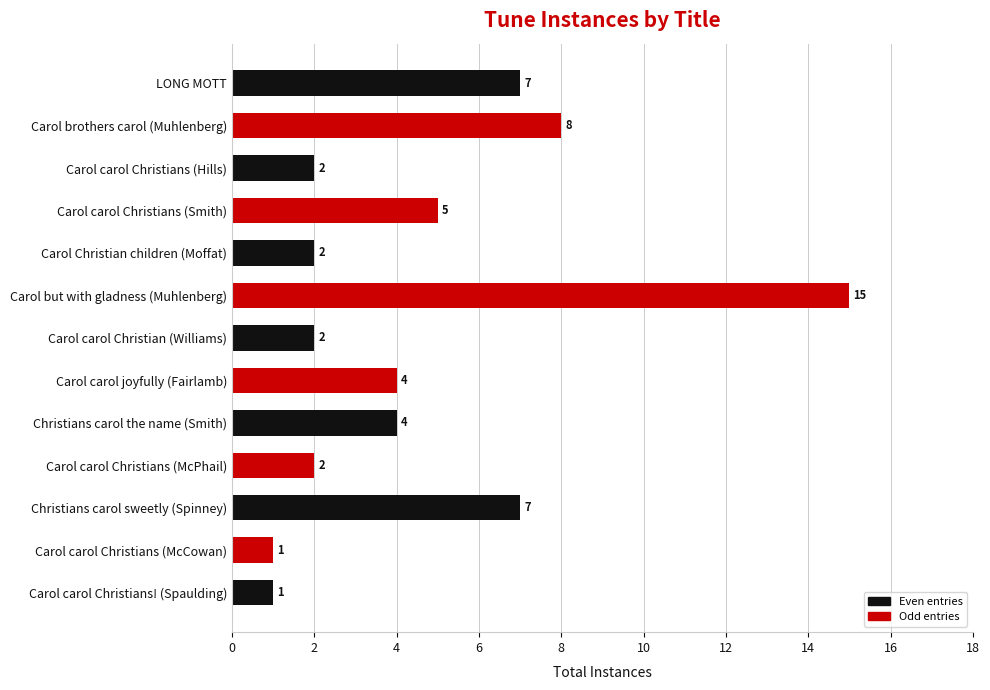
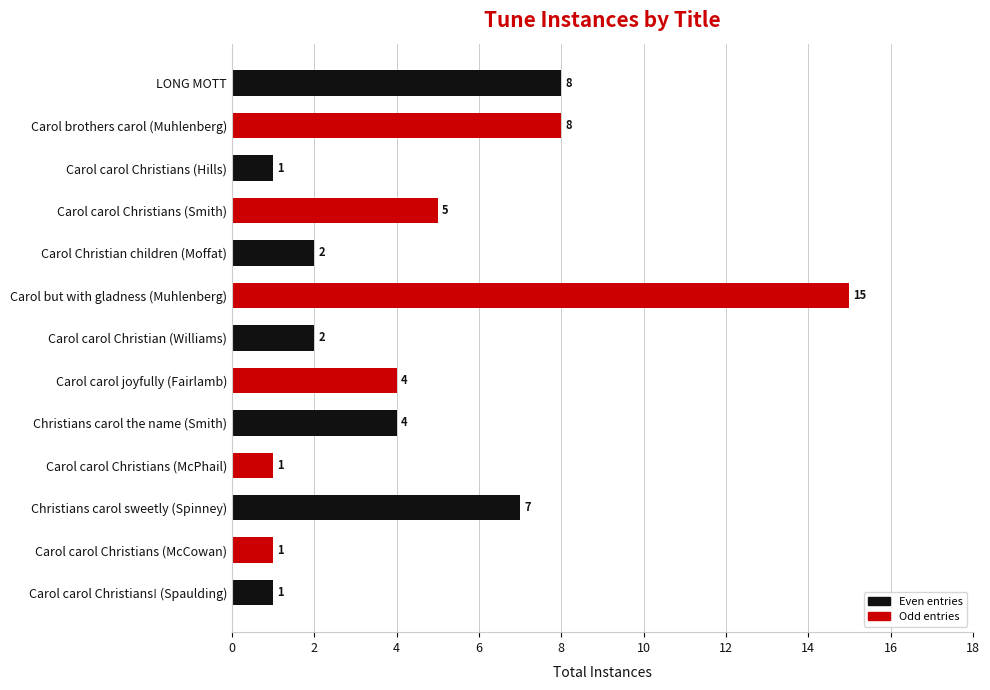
LONG MOTT: 7 -> 8
Carol carol Christians (Hills): 2 -> 1
Carol carol Christians (McPhail): 2 -> 1
